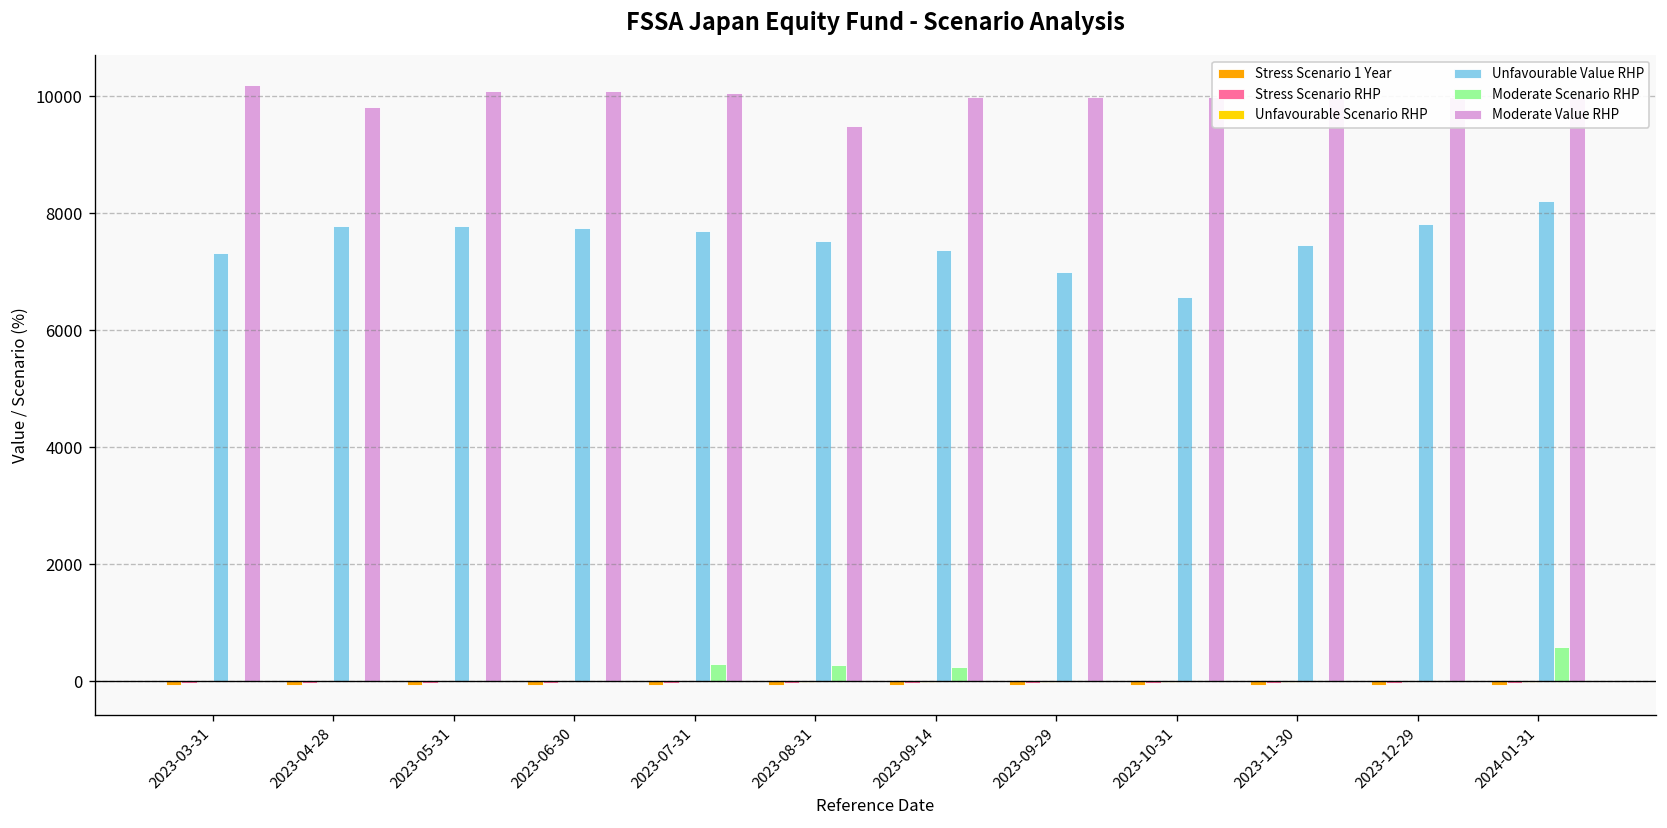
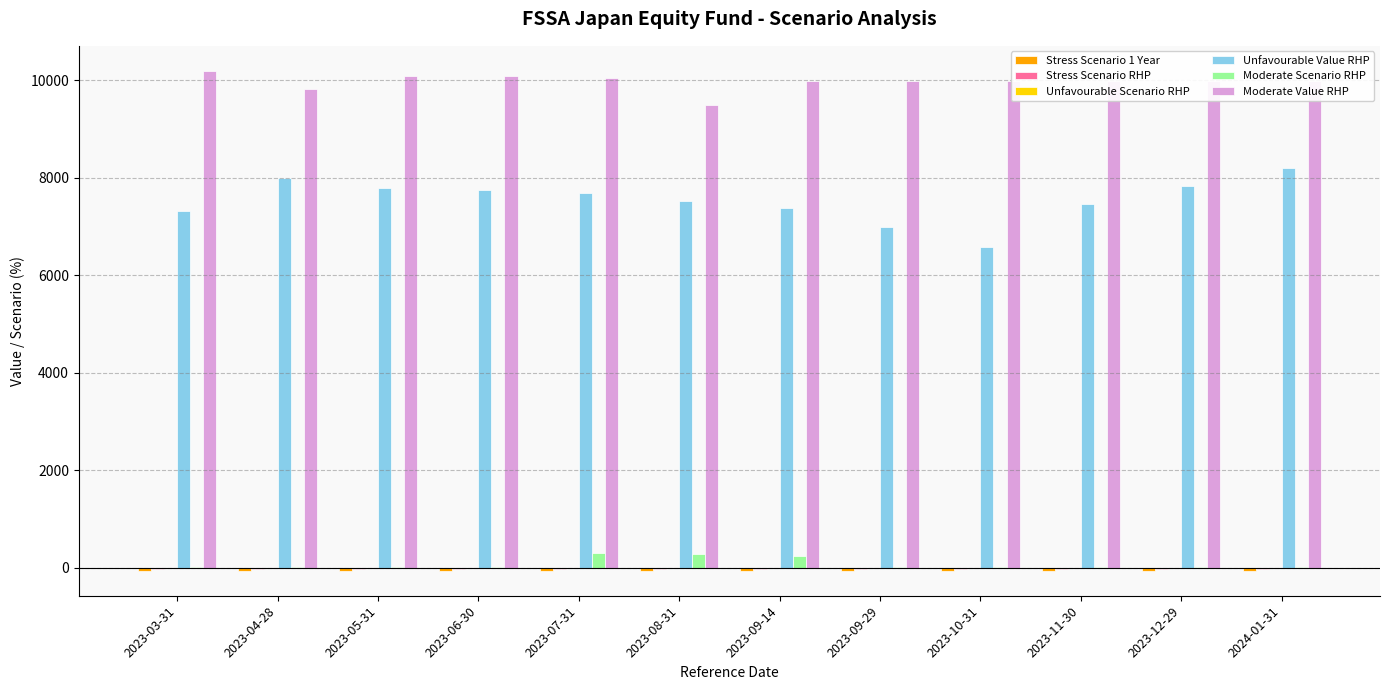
Unfavourable Value RHP, 2023-04-28: 7800 -> 8000
Moderate Scenario RHP, 2024-01-31: 600 -> 0
